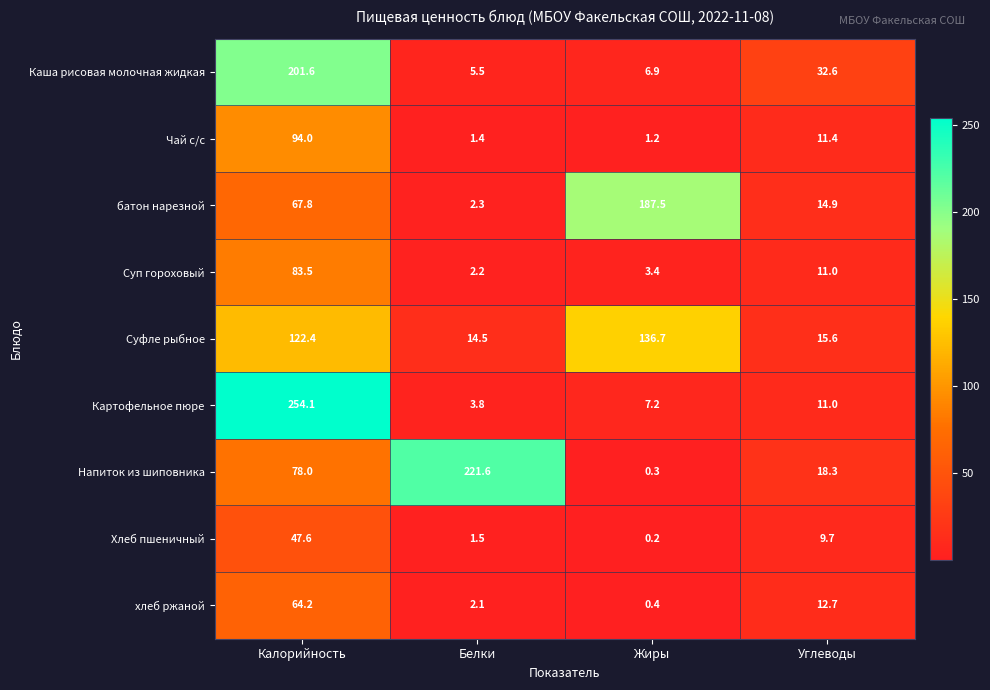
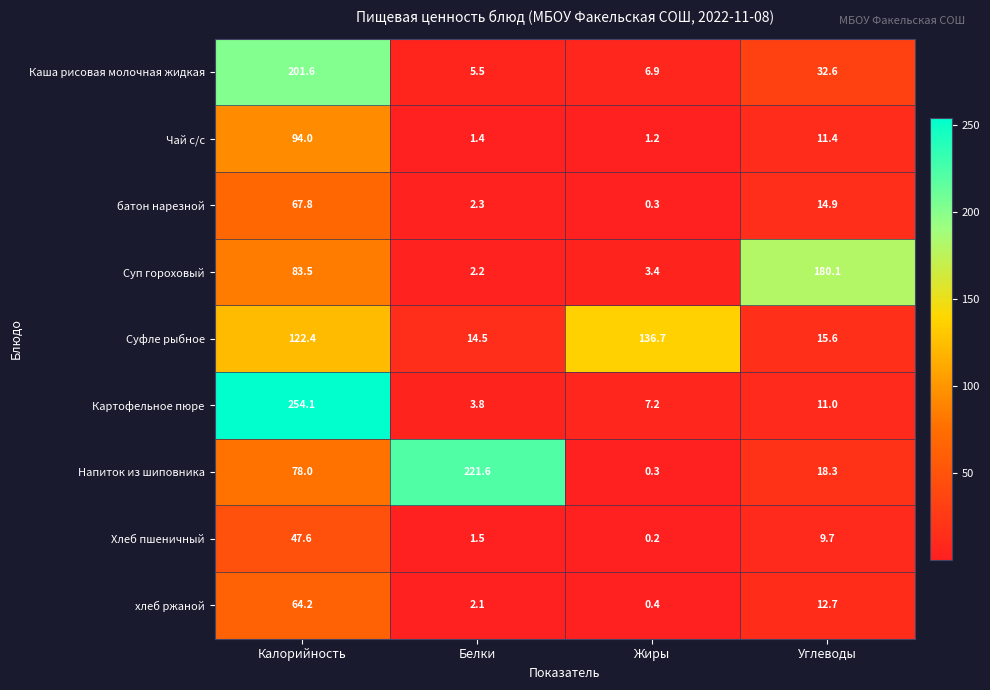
батон нарезной, Жиры: 187.5 -> 0.3
Суп гороховый, Углеводы: 11.0 -> 180.1
